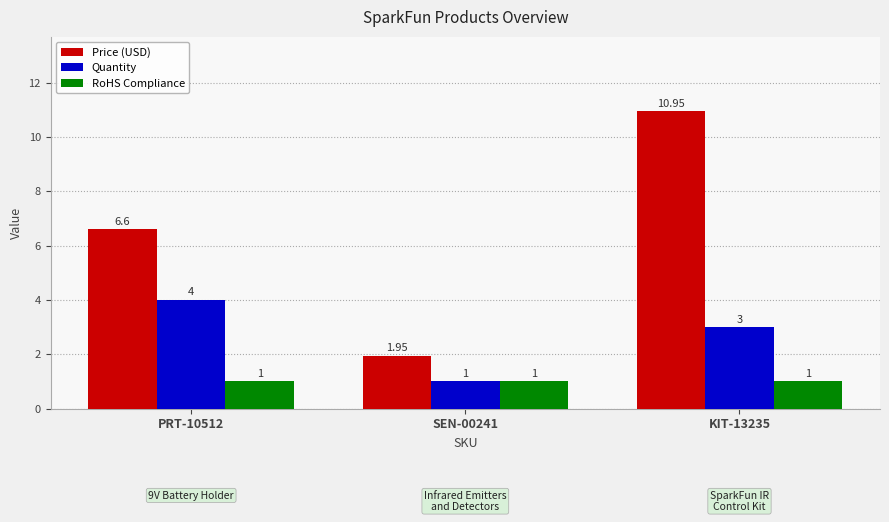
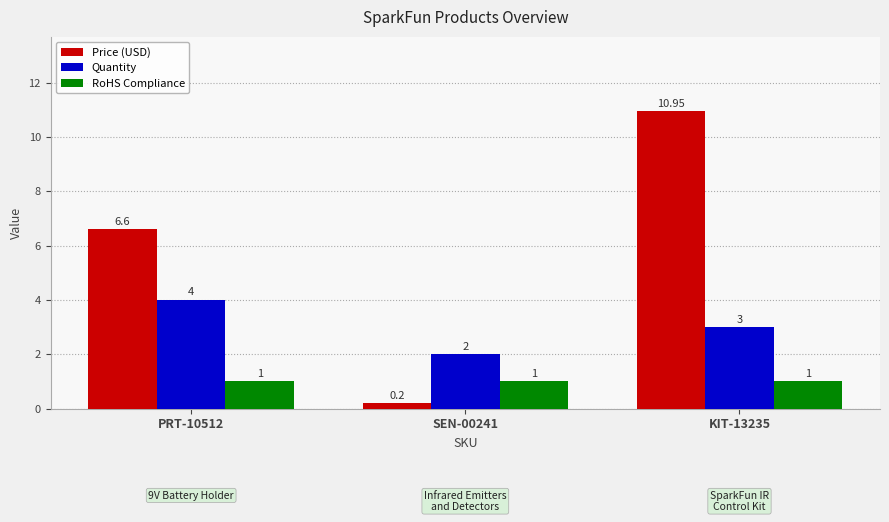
Price (USD), SEN-00241: 1.95 -> 0.2
Quantity, SEN-00241: 1 -> 2
